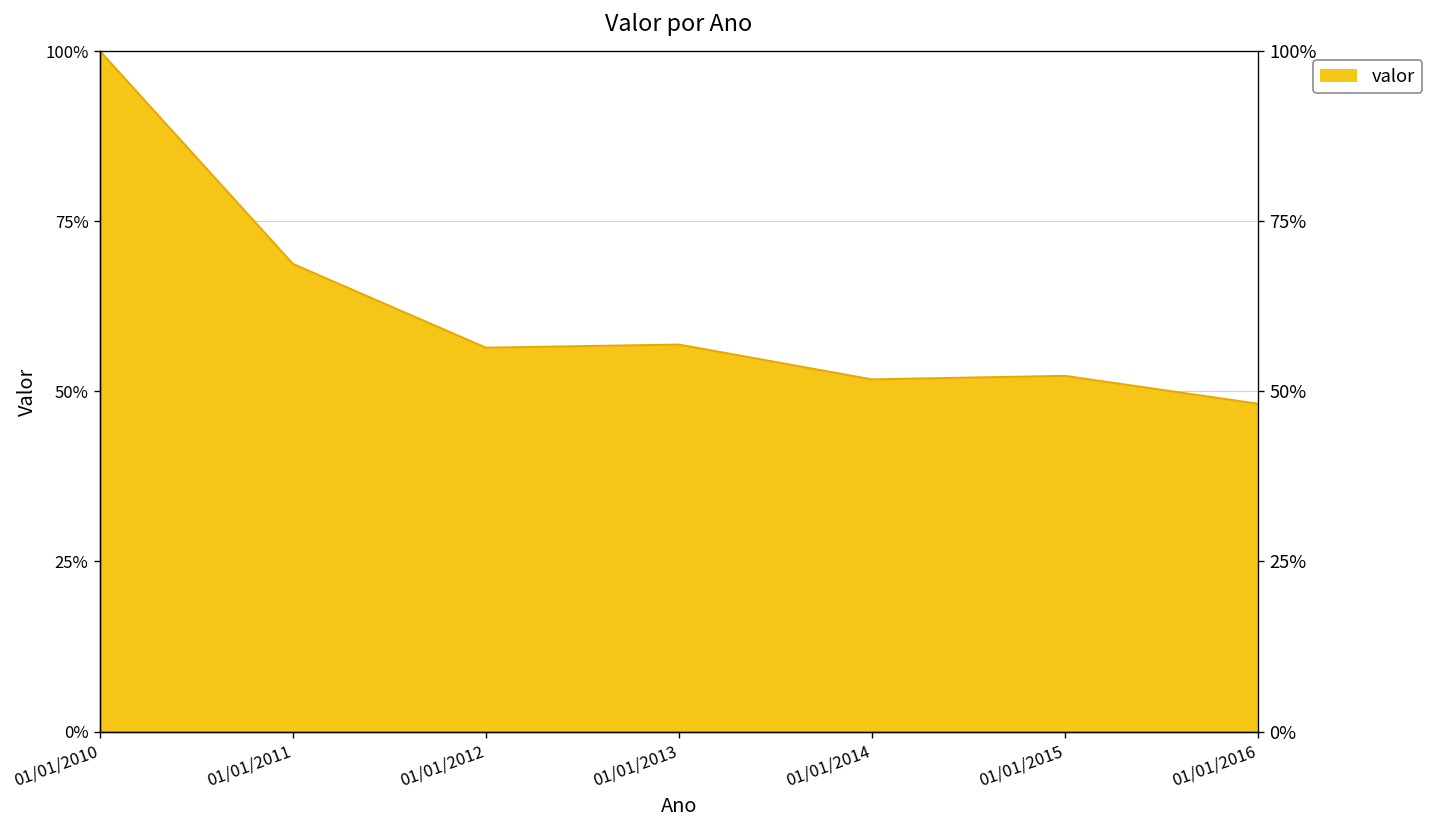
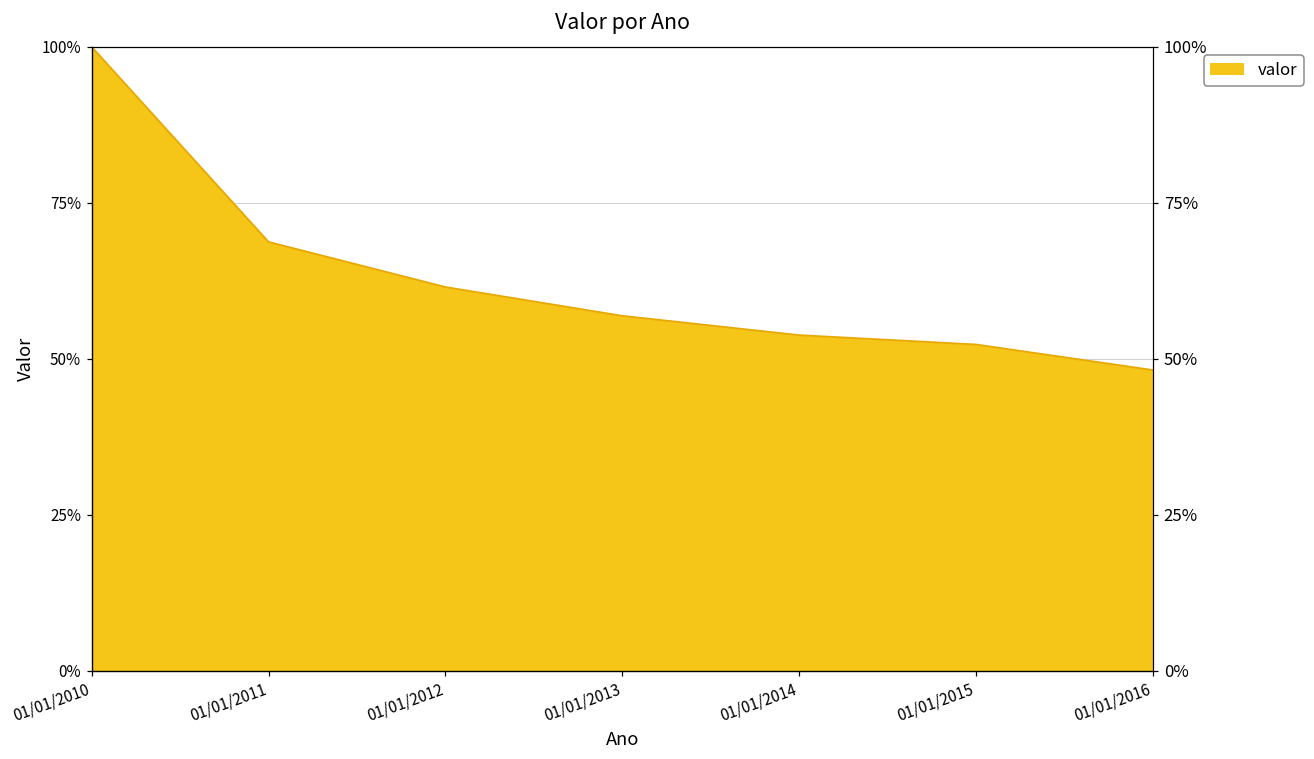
01/01/2012: 56% -> 61%
01/01/2014: 52% -> 54%
